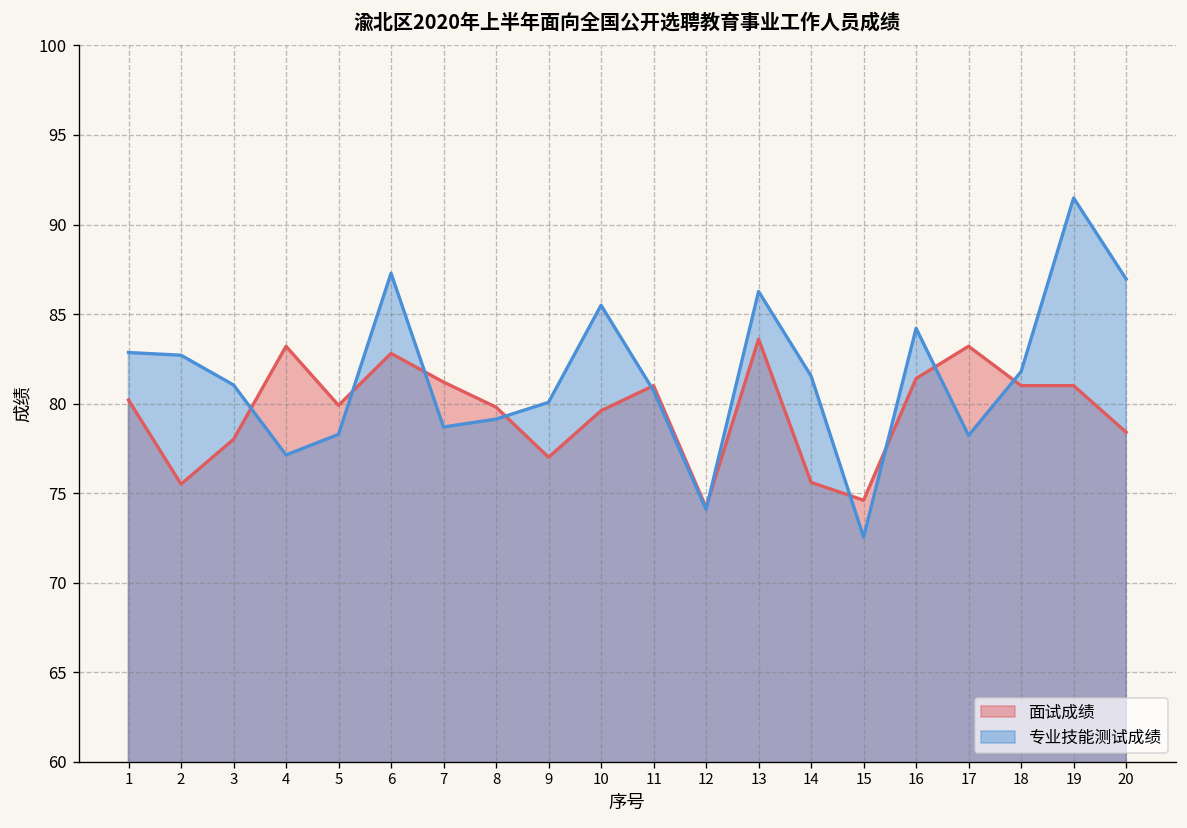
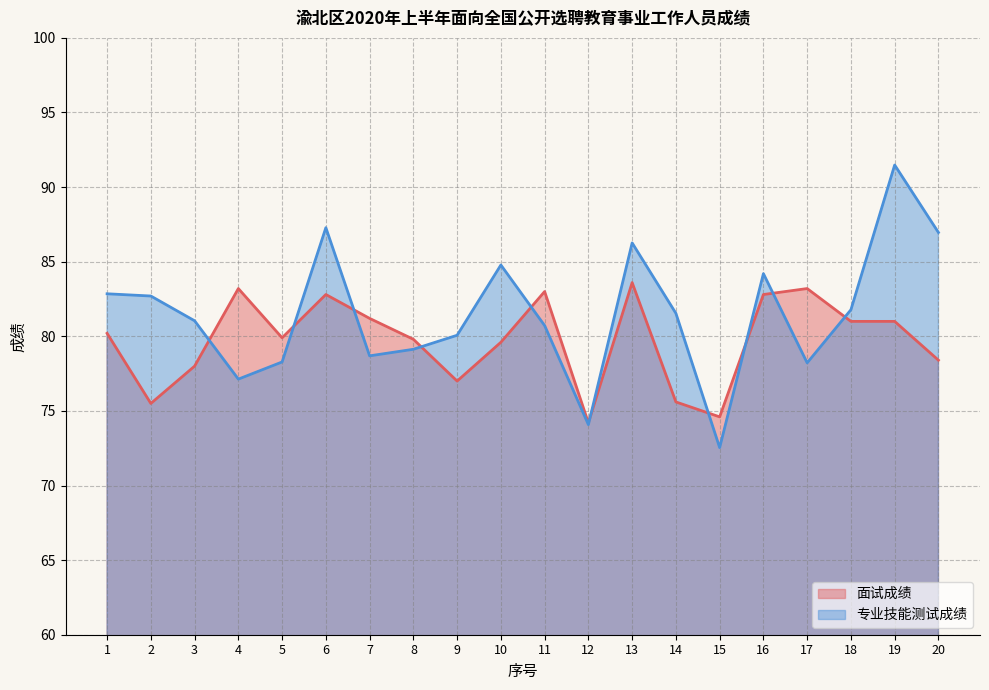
专业技能测试成绩, 10: 85.5 -> 84.8
面试成绩, 11: 81 -> 83
面试成绩, 16: 81.4 -> 82.8
